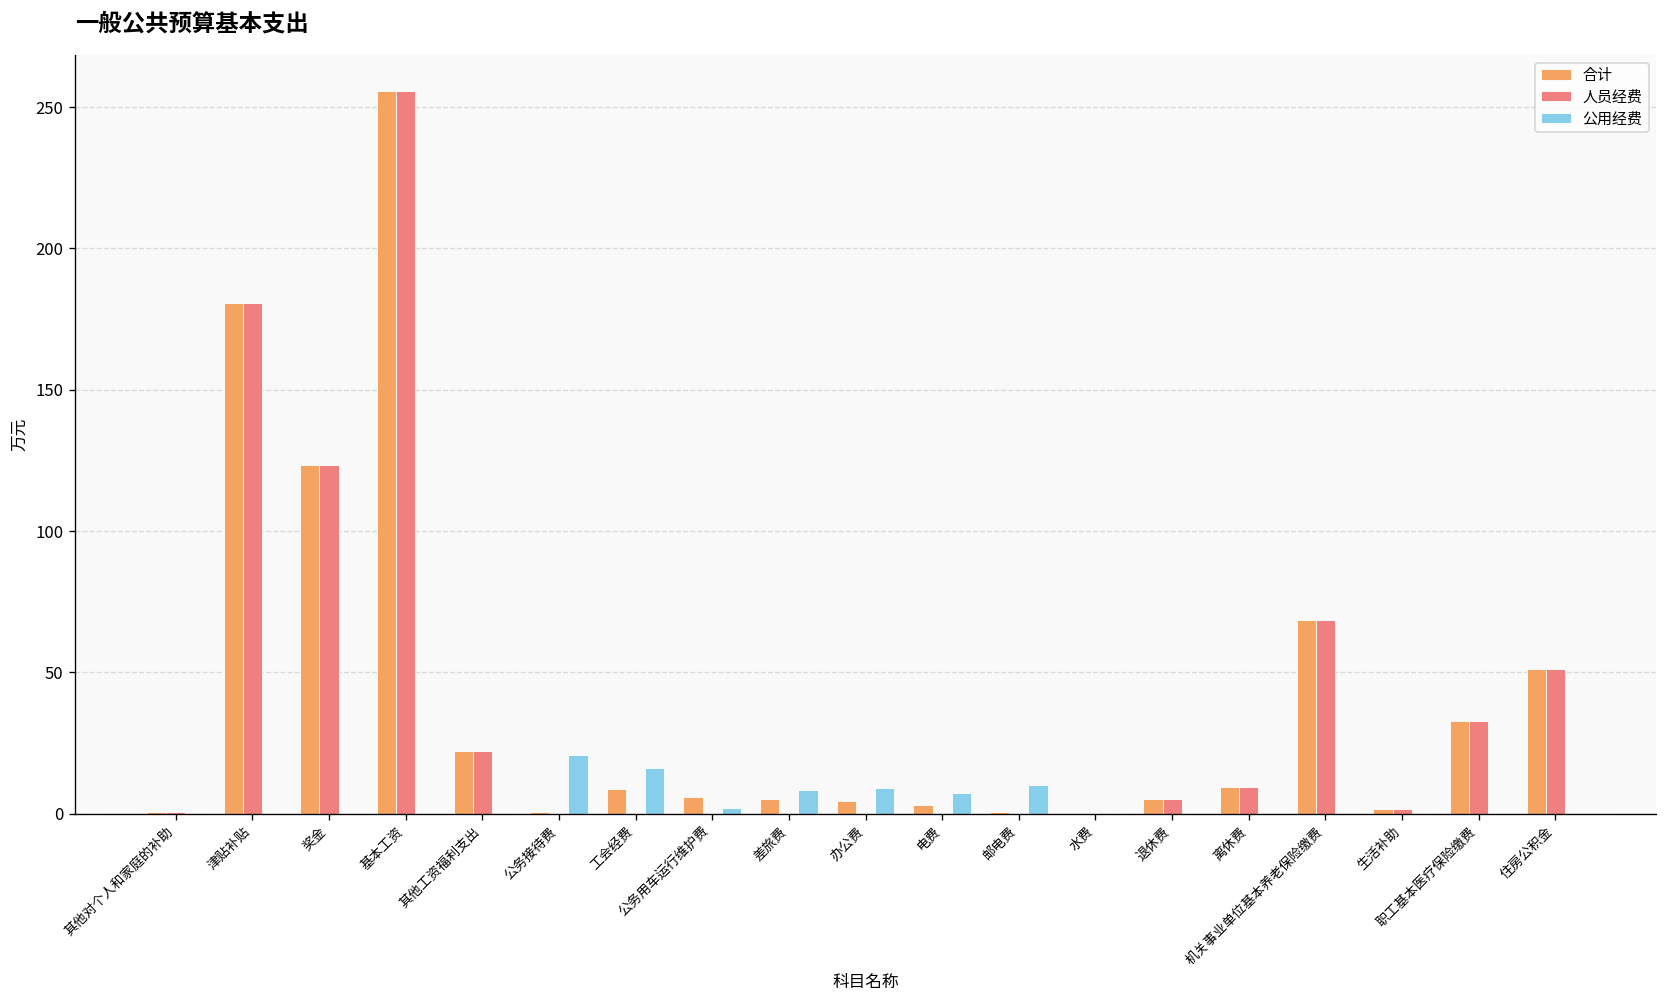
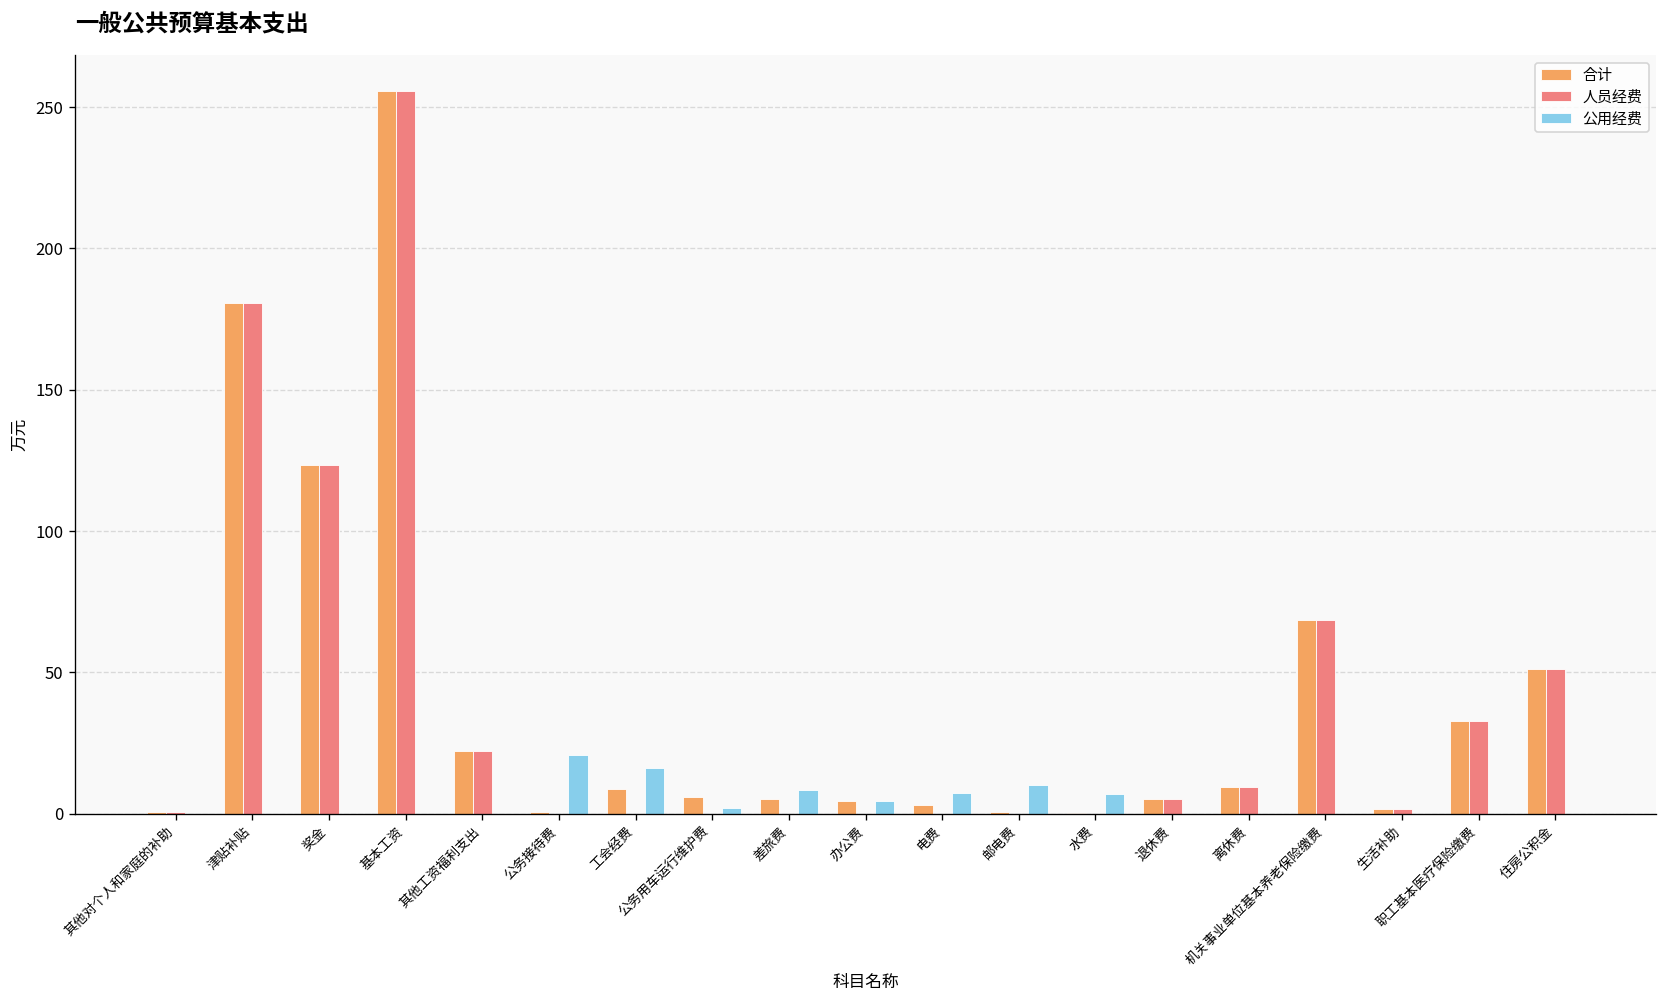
公用经费, 办公费: 9 -> 5
公用经费, 水费: 0 -> 7
